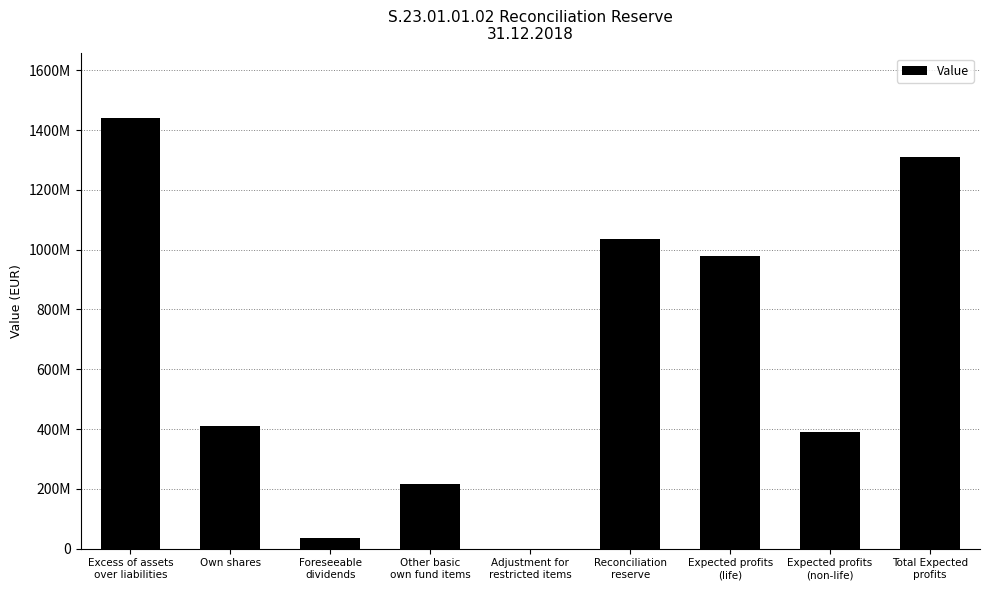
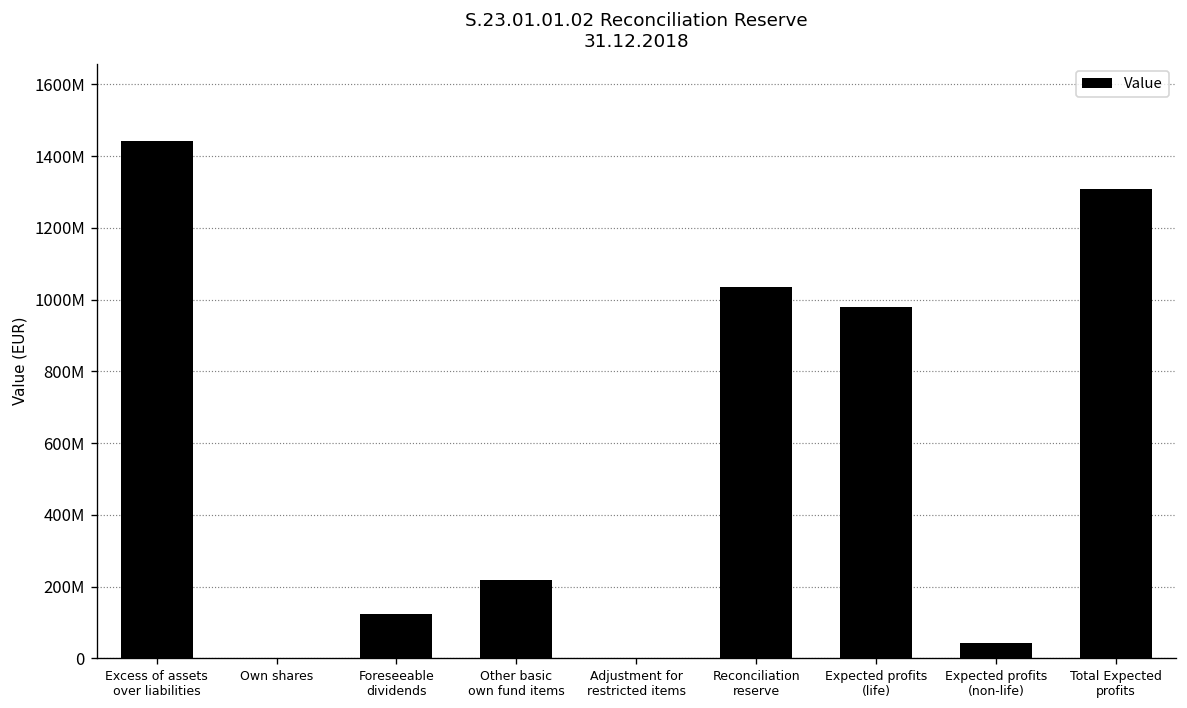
Own shares: 410000000 -> 0
Foreseeable dividends: 30000000 -> 120000000
Expected profits (non-life): 390000000 -> 40000000
